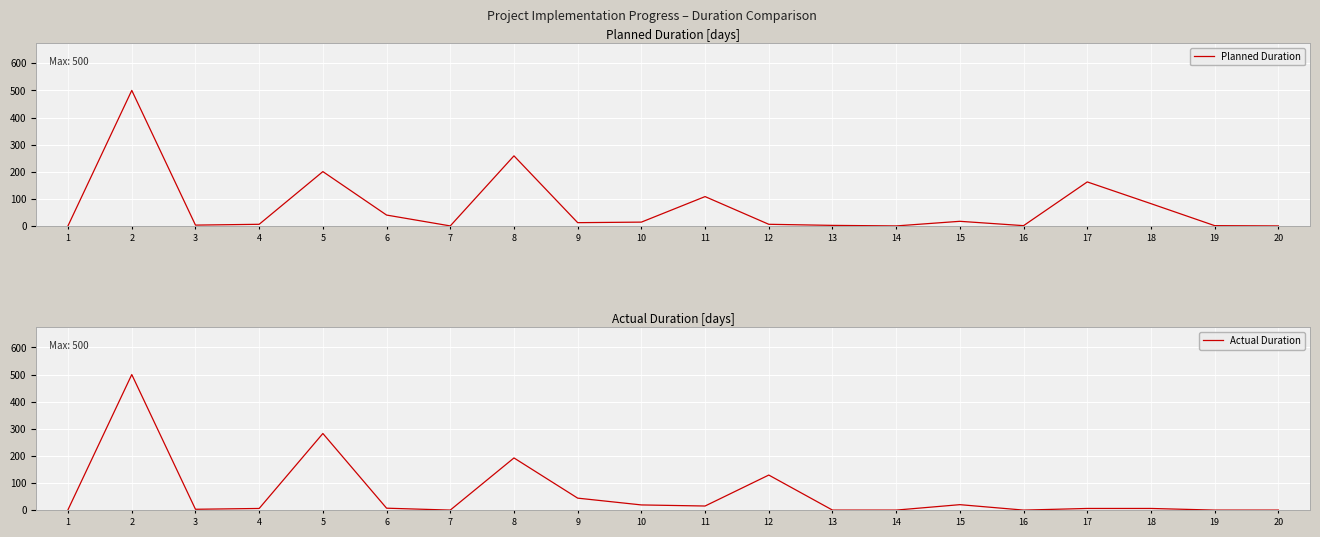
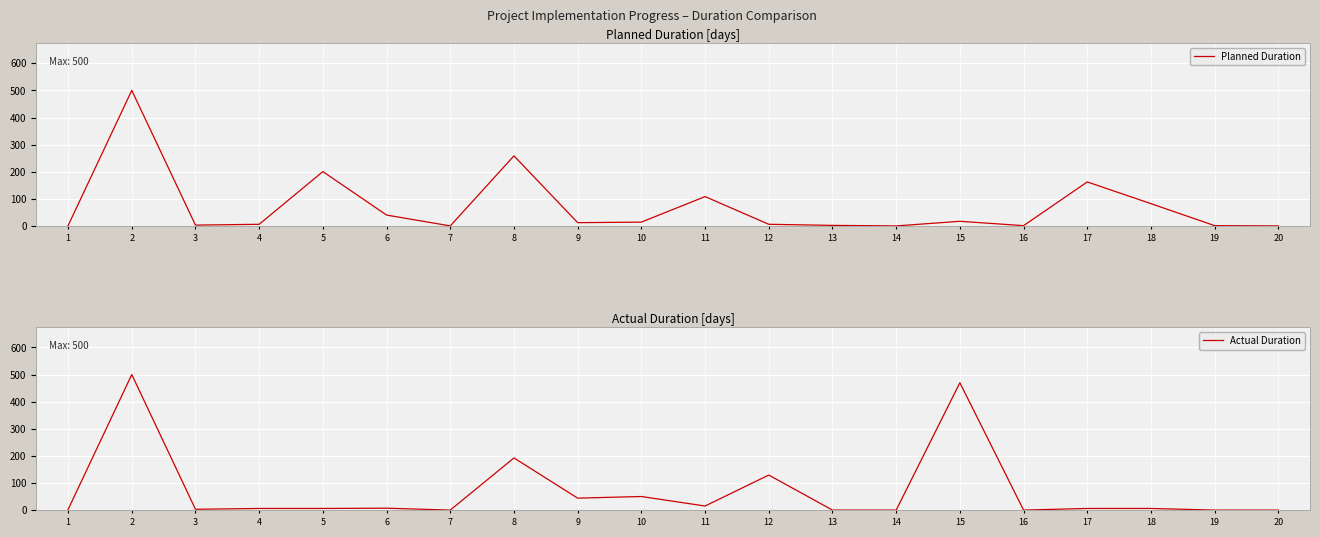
Actual Duration [days], 5: 280 -> 10
Actual Duration [days], 10: 20 -> 50
Actual Duration [days], 15: 20 -> 470
